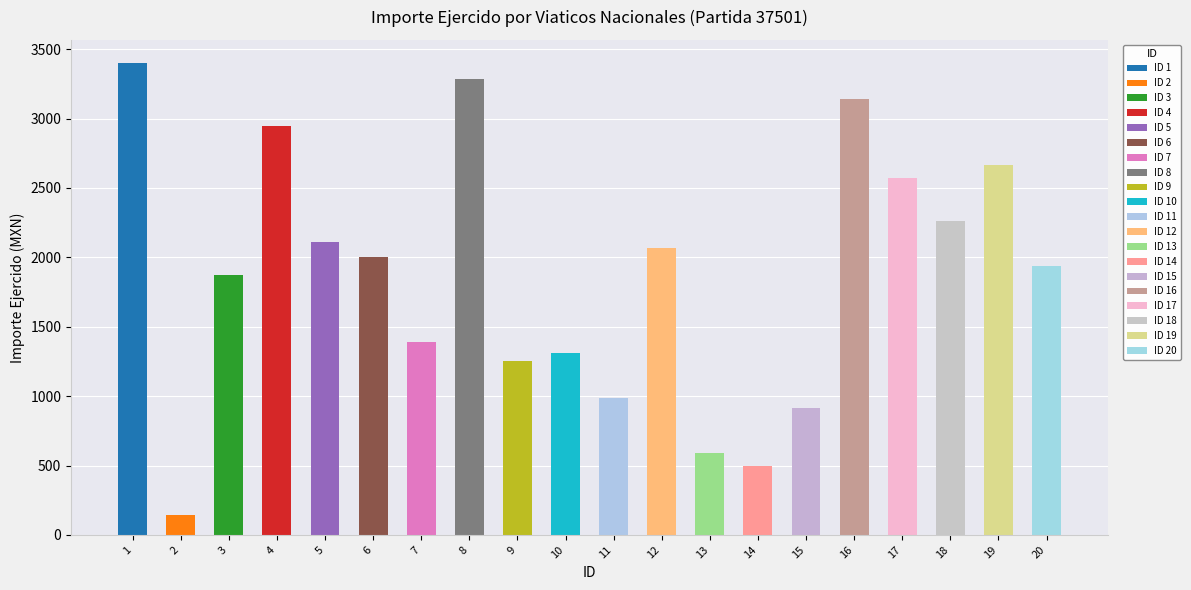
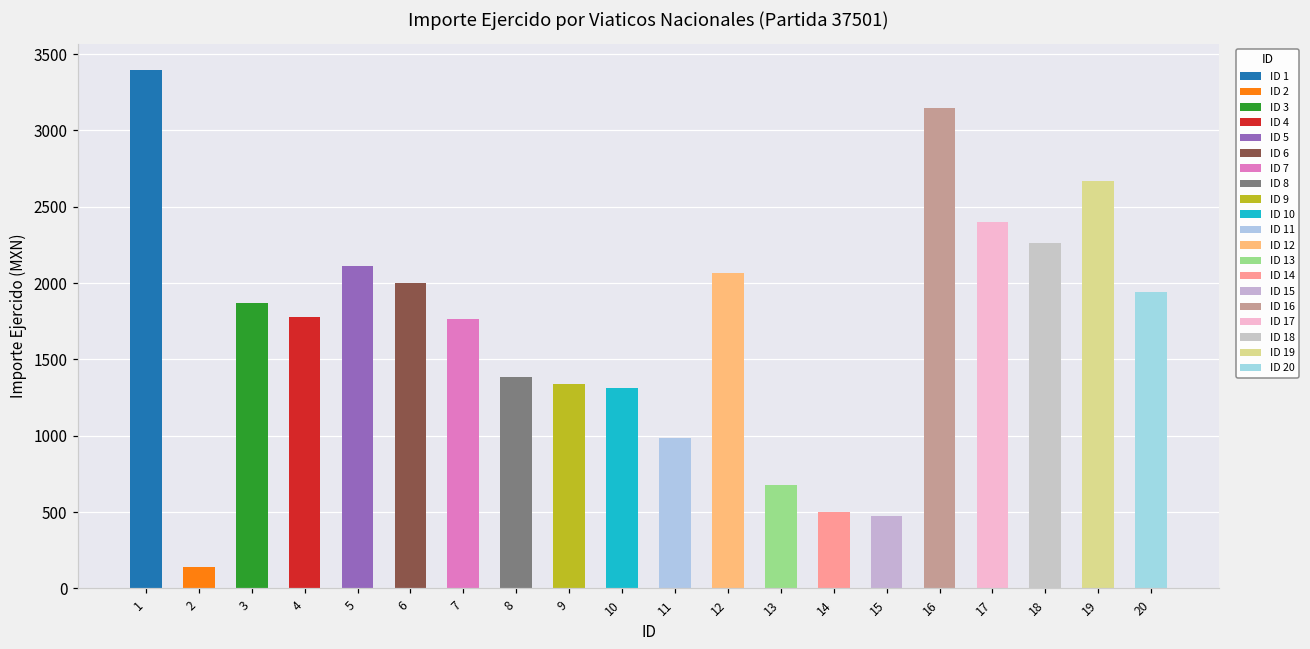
4: 2940 -> 1780
7: 1390 -> 1760
8: 3280 -> 1390
9: 1250 -> 1340
13: 590 -> 680
15: 920 -> 480
17: 2570 -> 2400
